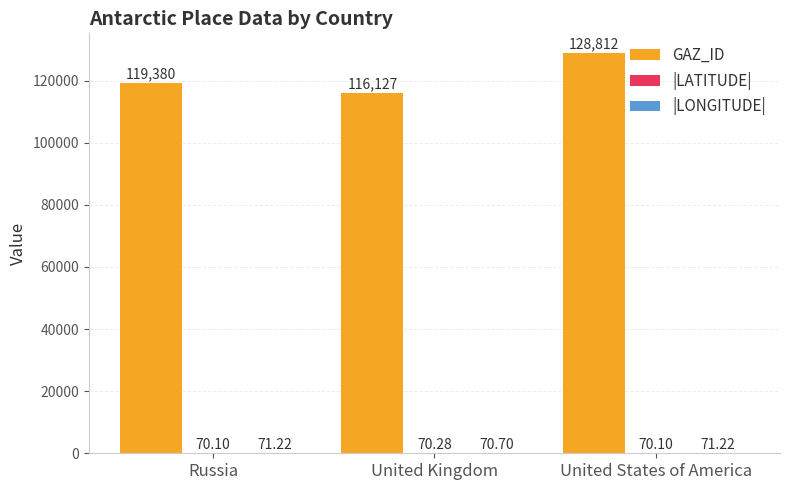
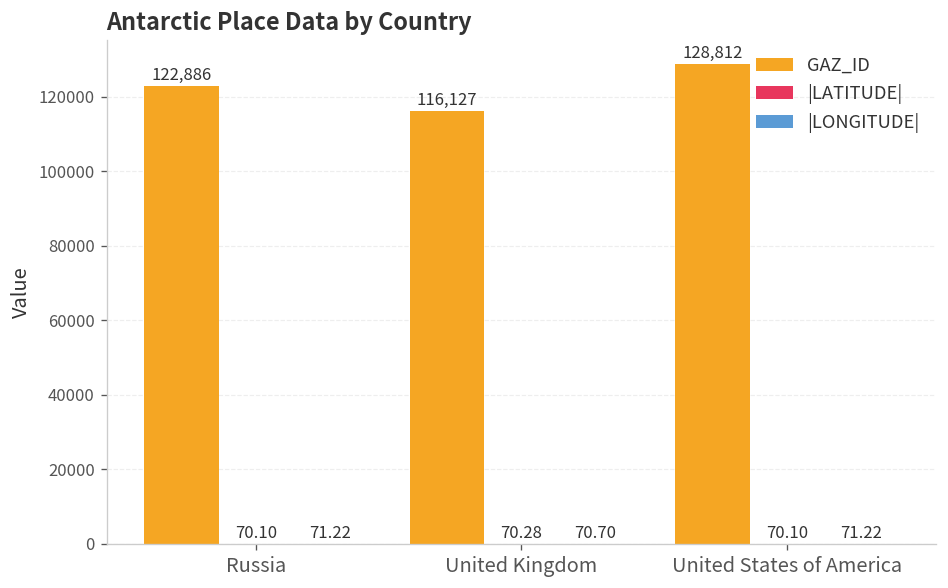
GAZ_ID, Russia: 119,380 -> 122,886
